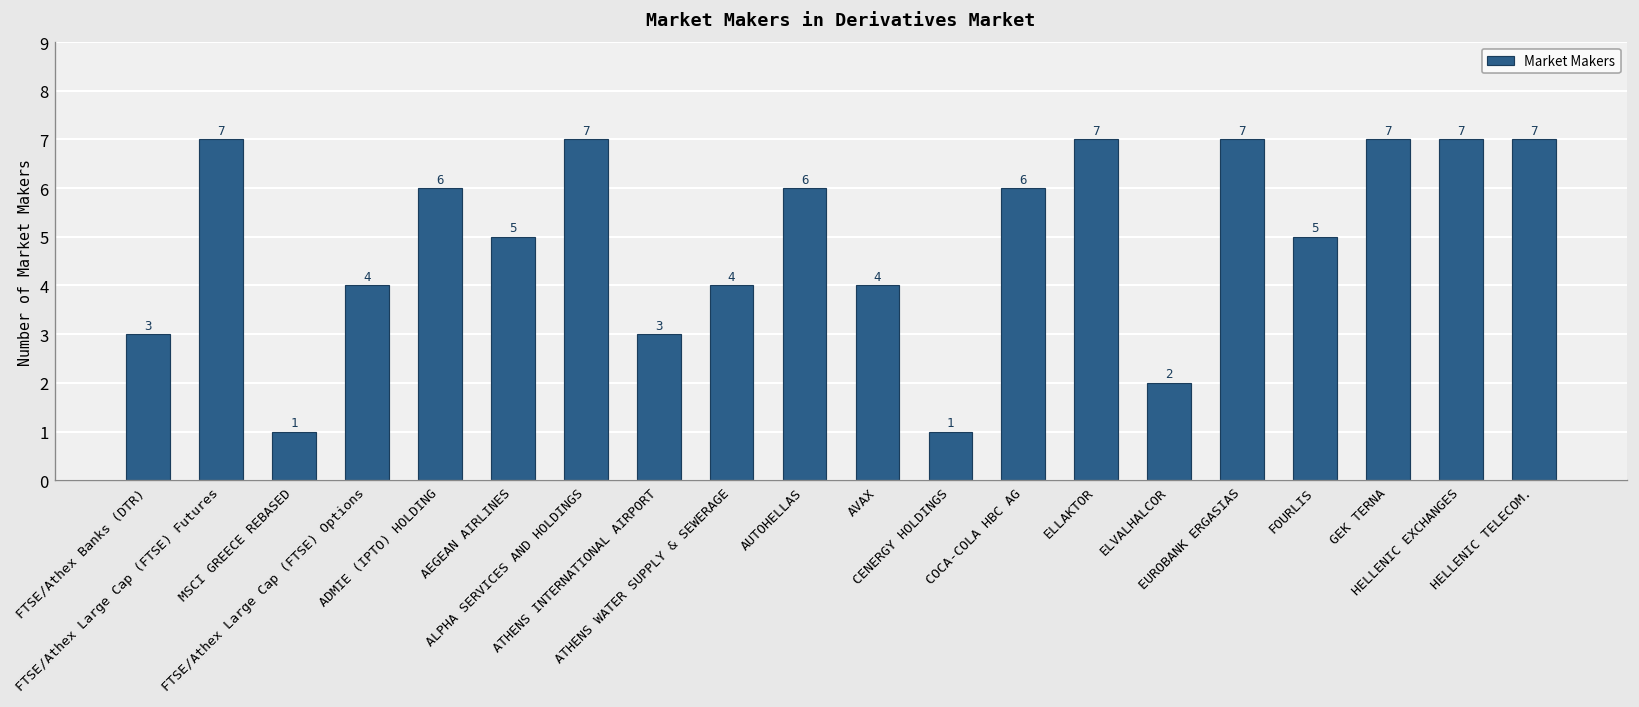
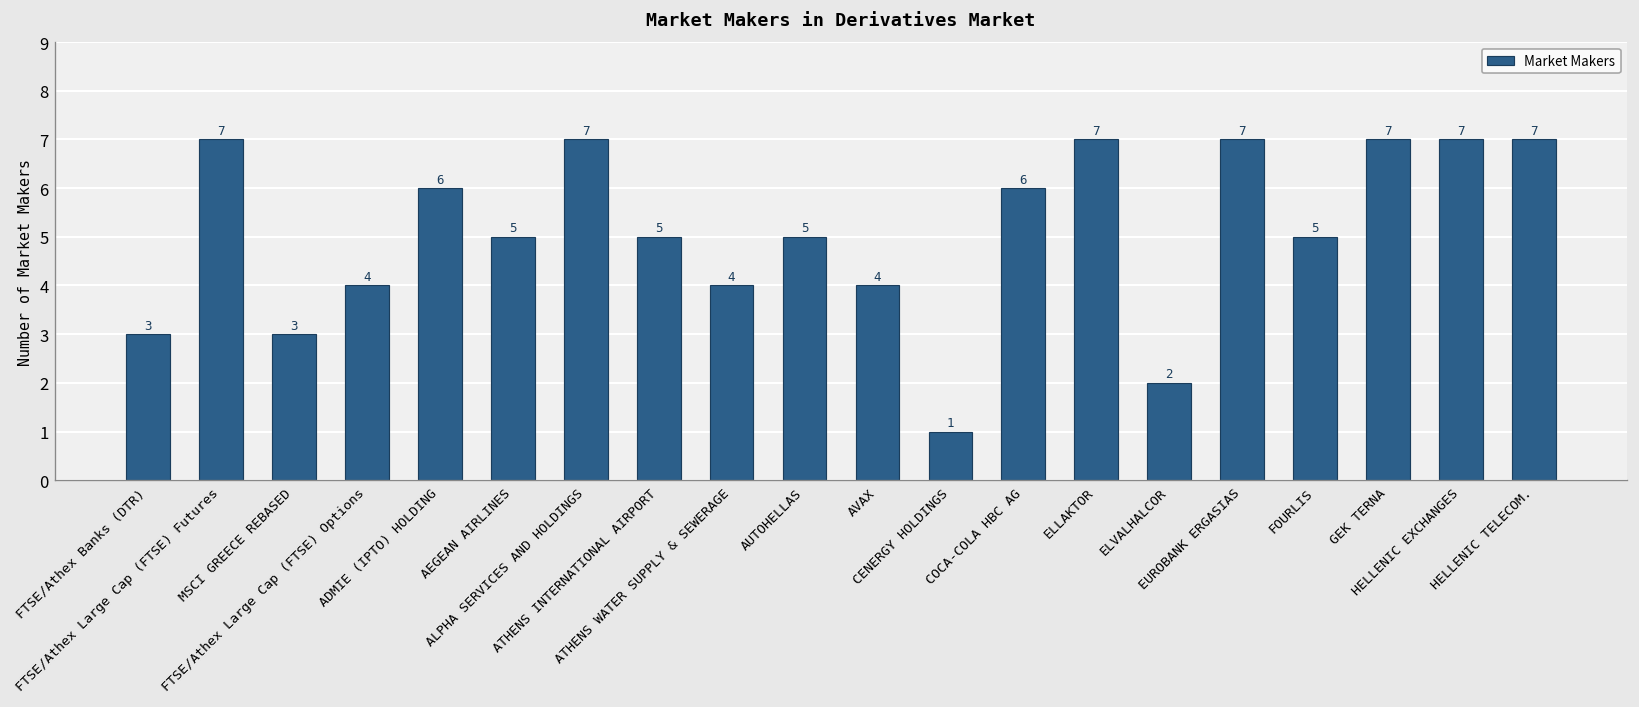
MSCI GREECE REBASED: 1 -> 3
ATHENS INTERNATIONAL AIRPORT: 3 -> 5
AUTOHELLAS: 6 -> 5
